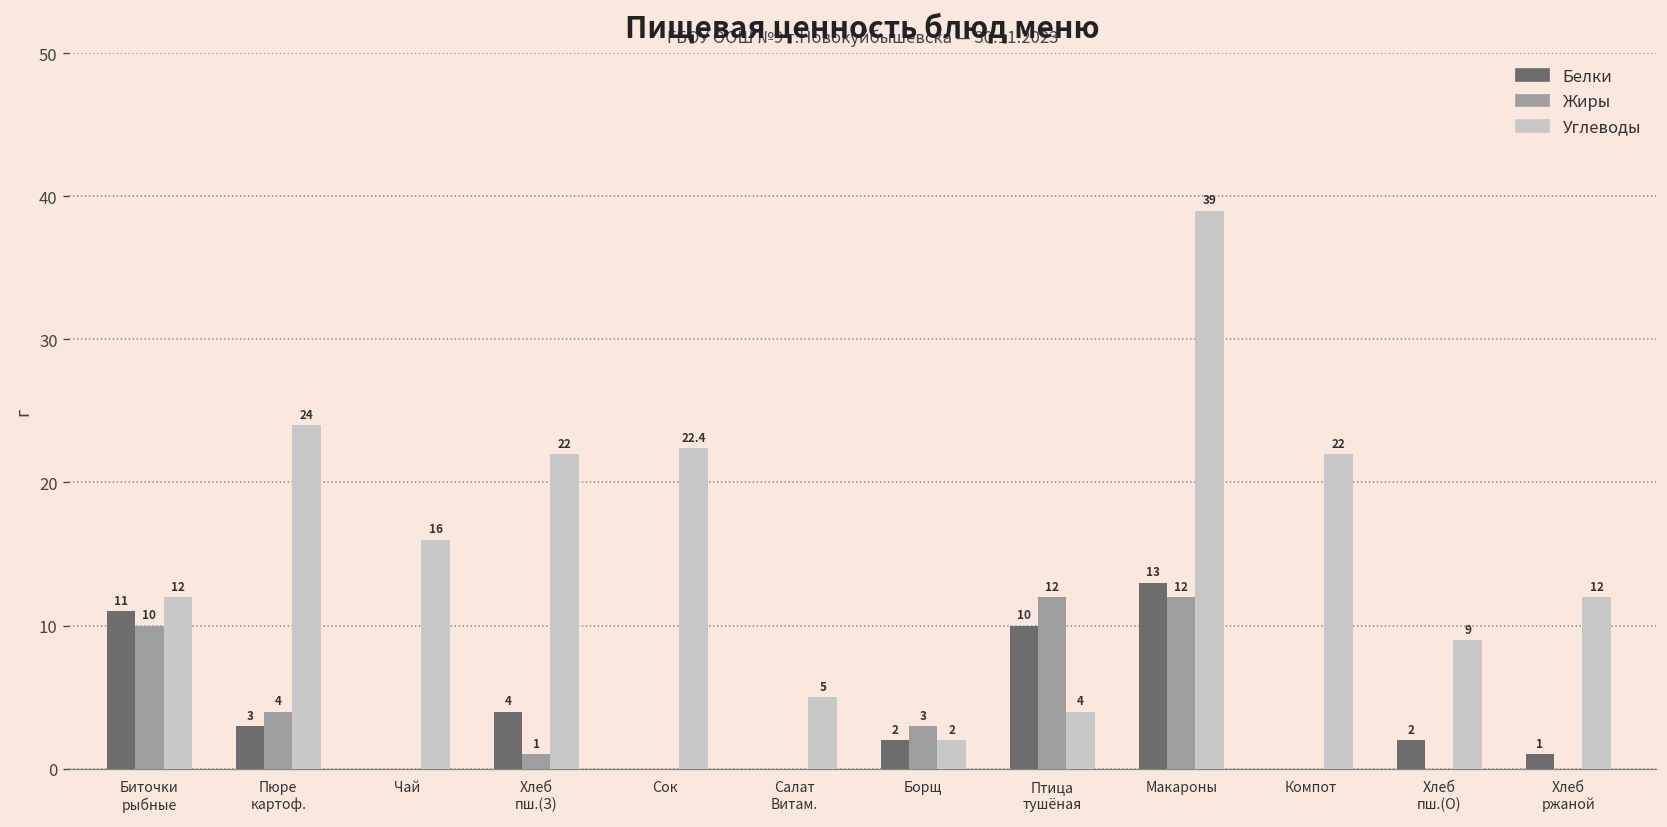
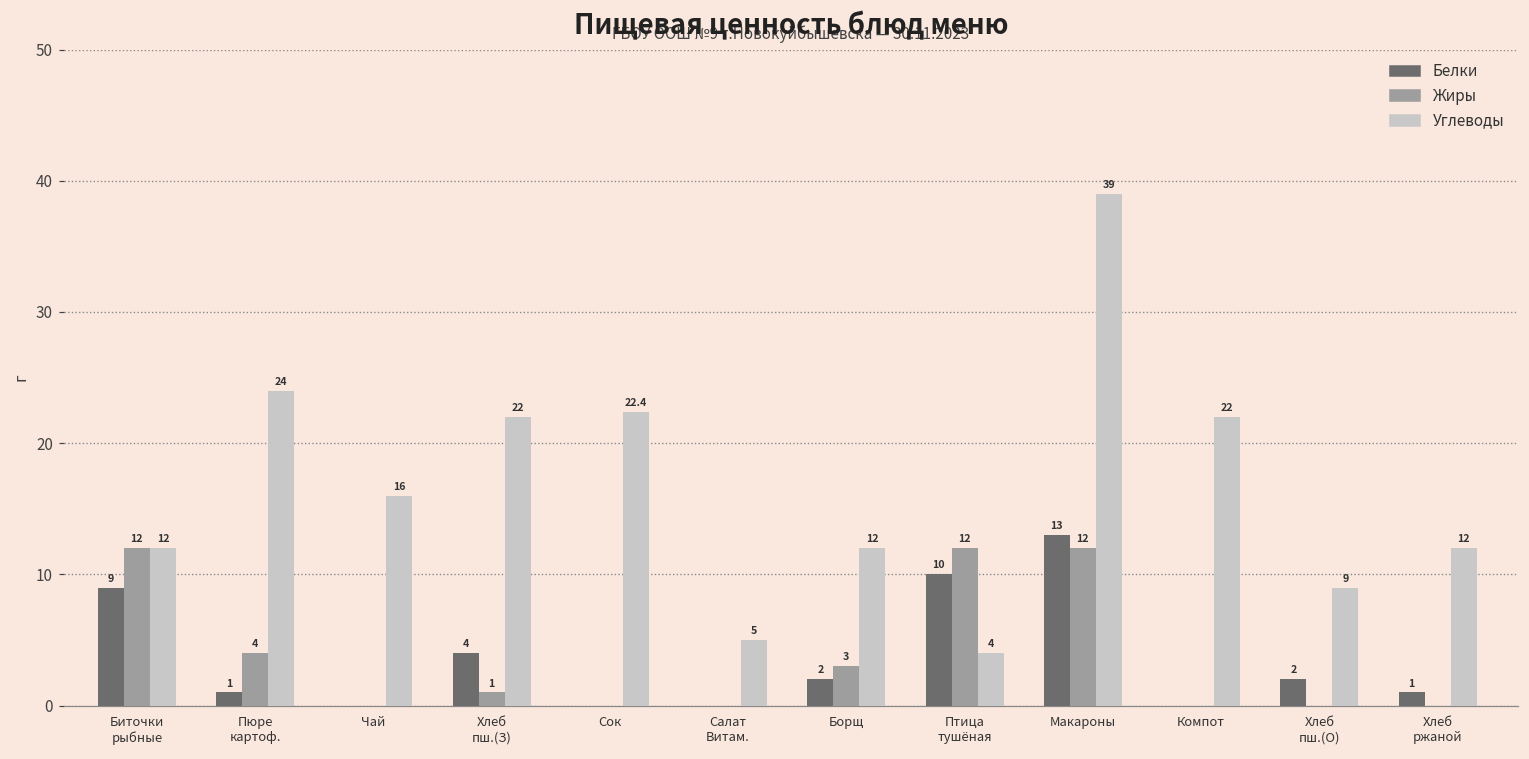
Белки, Биточки рыбные: 11 -> 9
Жиры, Биточки рыбные: 10 -> 12
Белки, Пюре картоф.: 3 -> 1
Углеводы, Борщ: 2 -> 12
